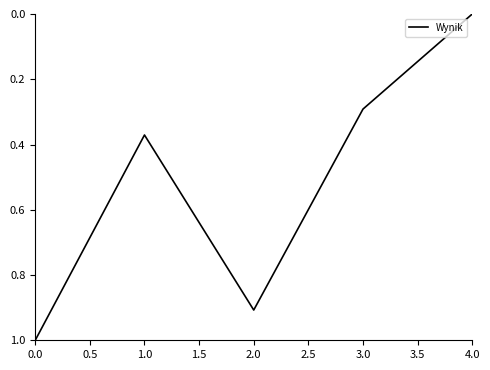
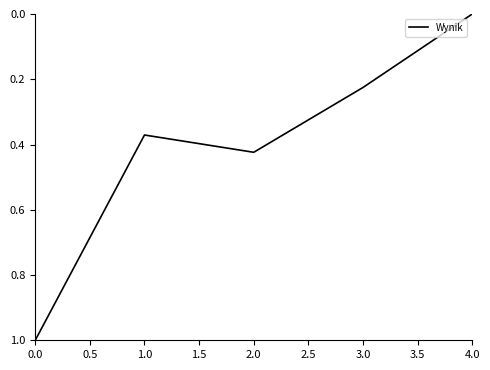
2.0: 0.91 -> 0.42
3.0: 0.29 -> 0.23
